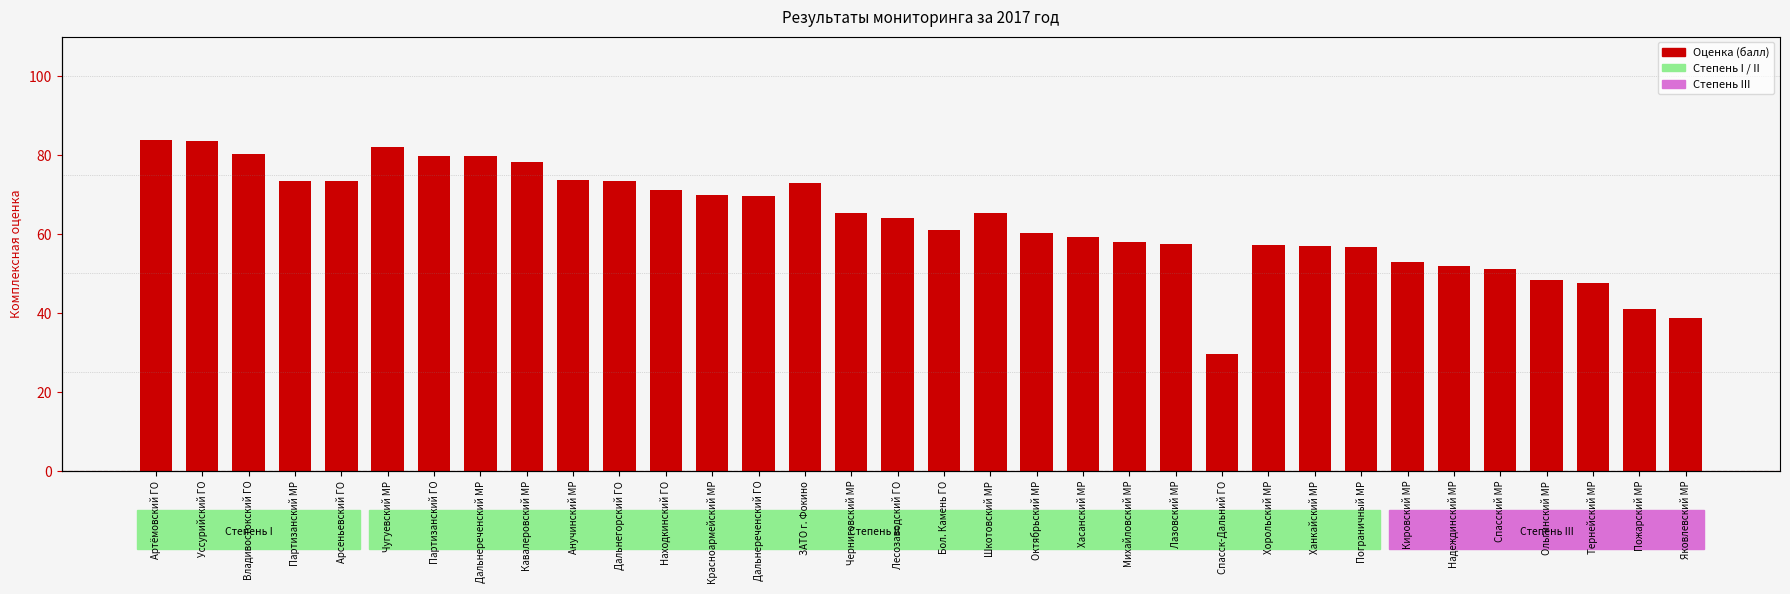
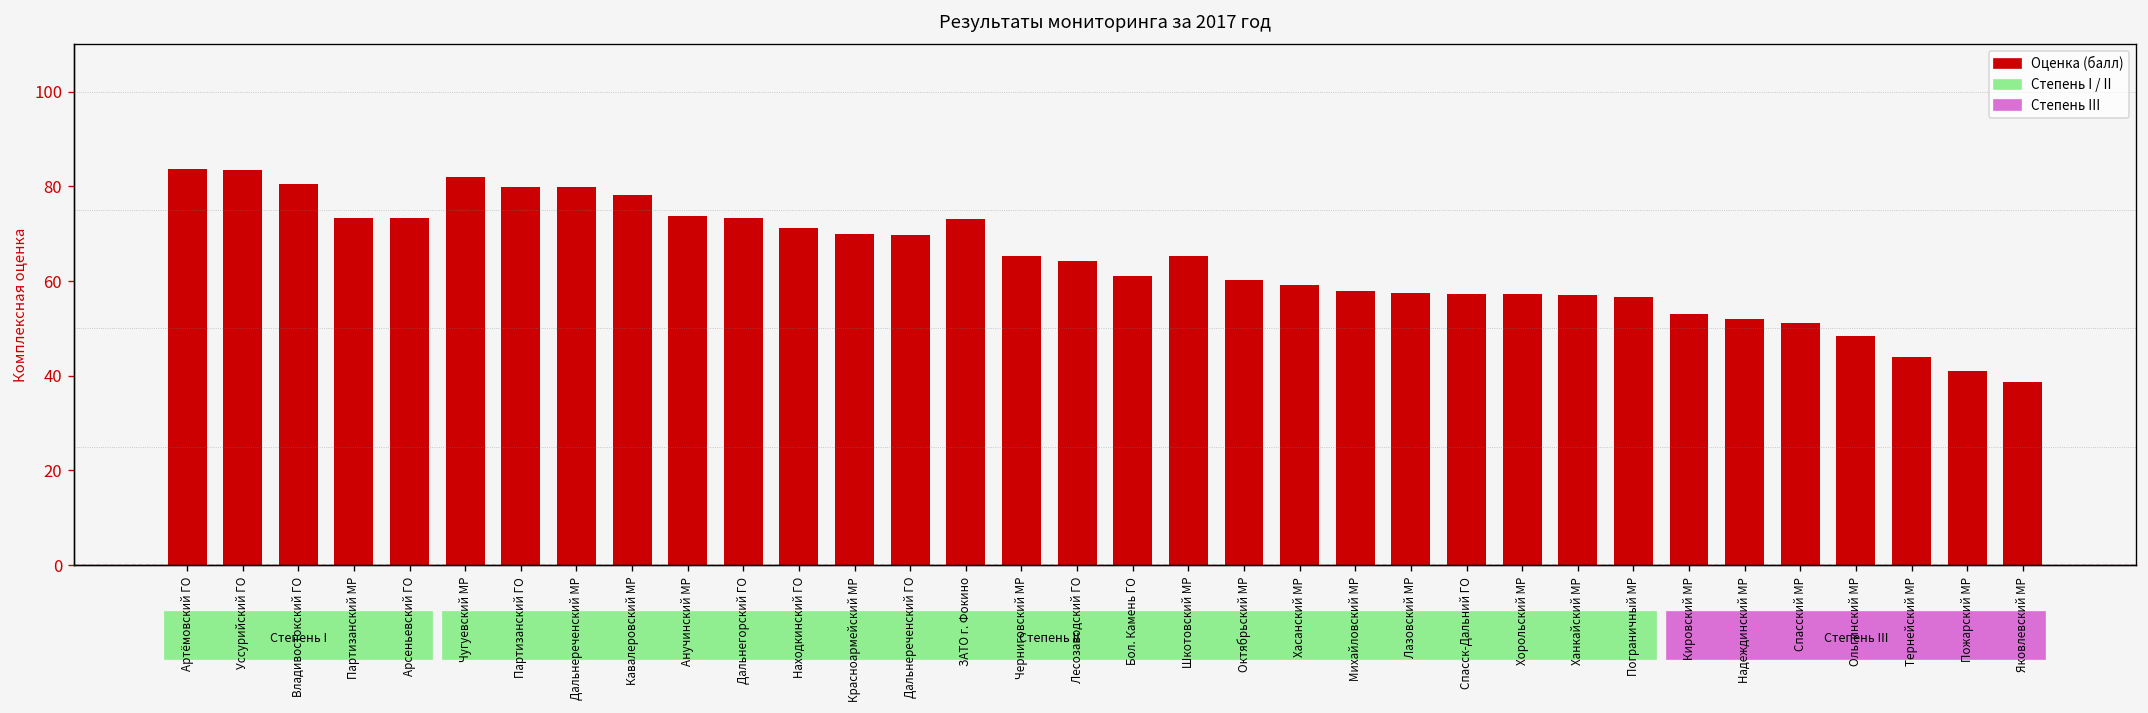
Спасск-Дальний ГО: 30 -> 57
Тернейский МР: 48 -> 44
